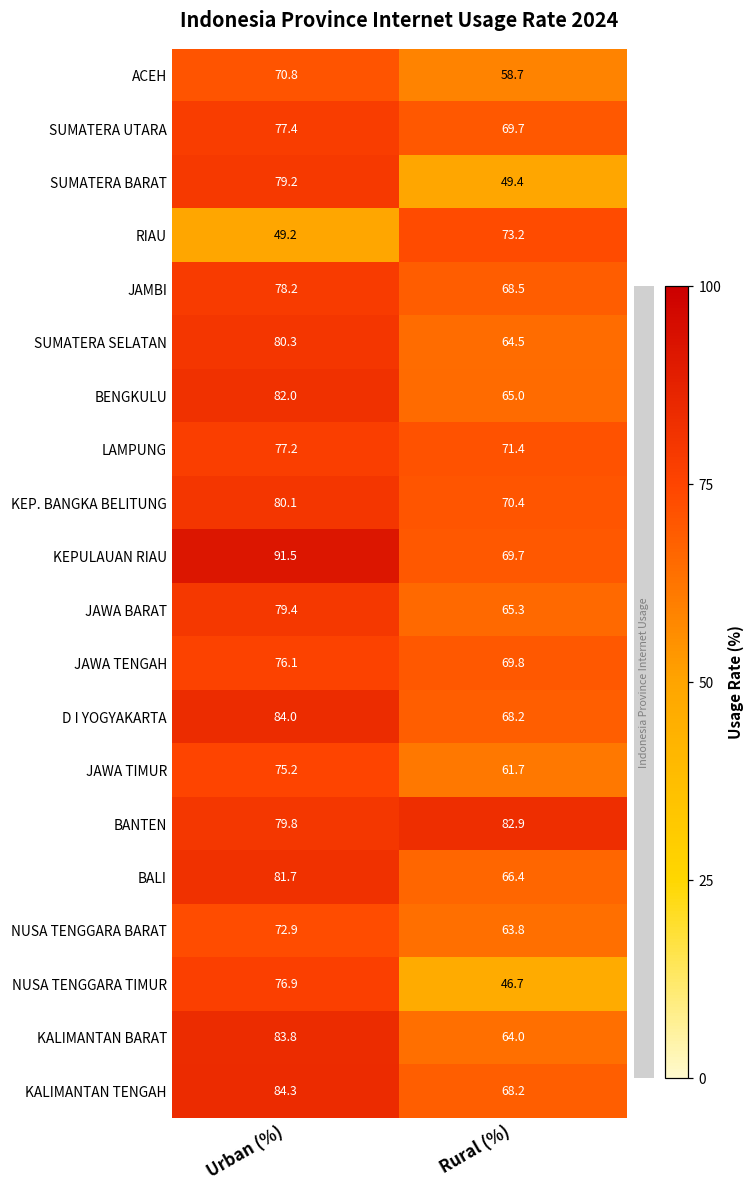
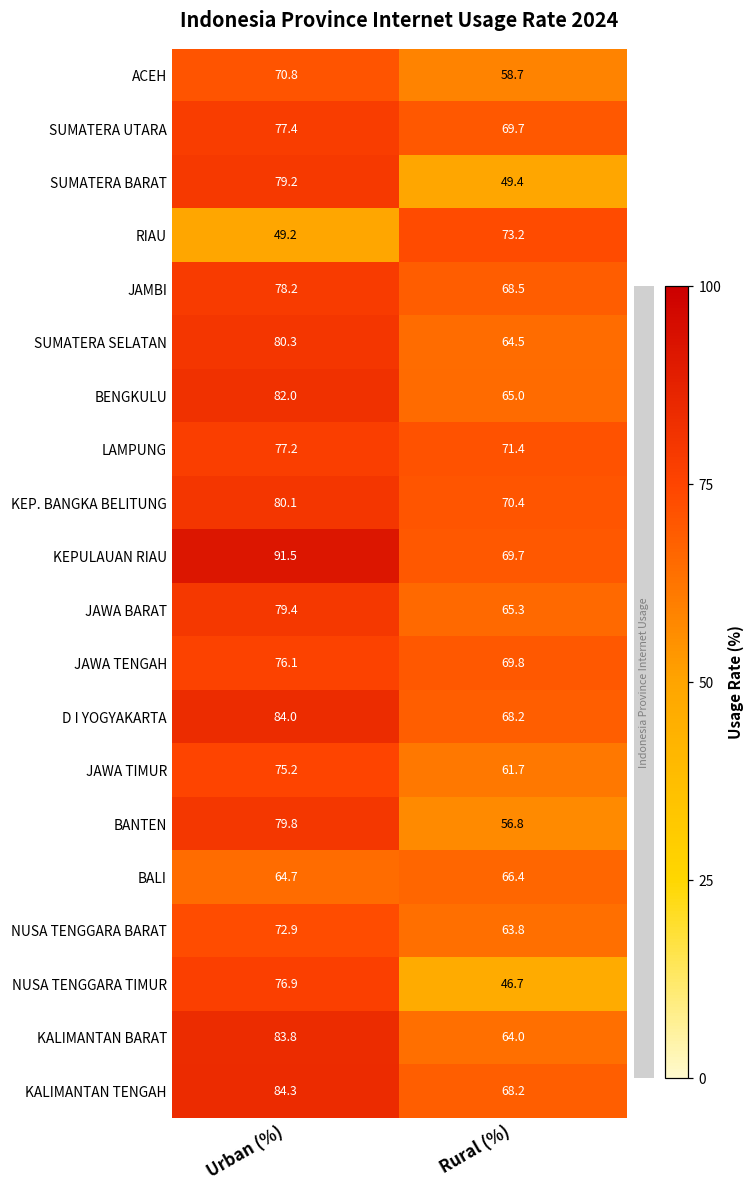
BANTEN, Rural (%): 82.9 -> 56.8
BALI, Urban (%): 81.7 -> 64.7
